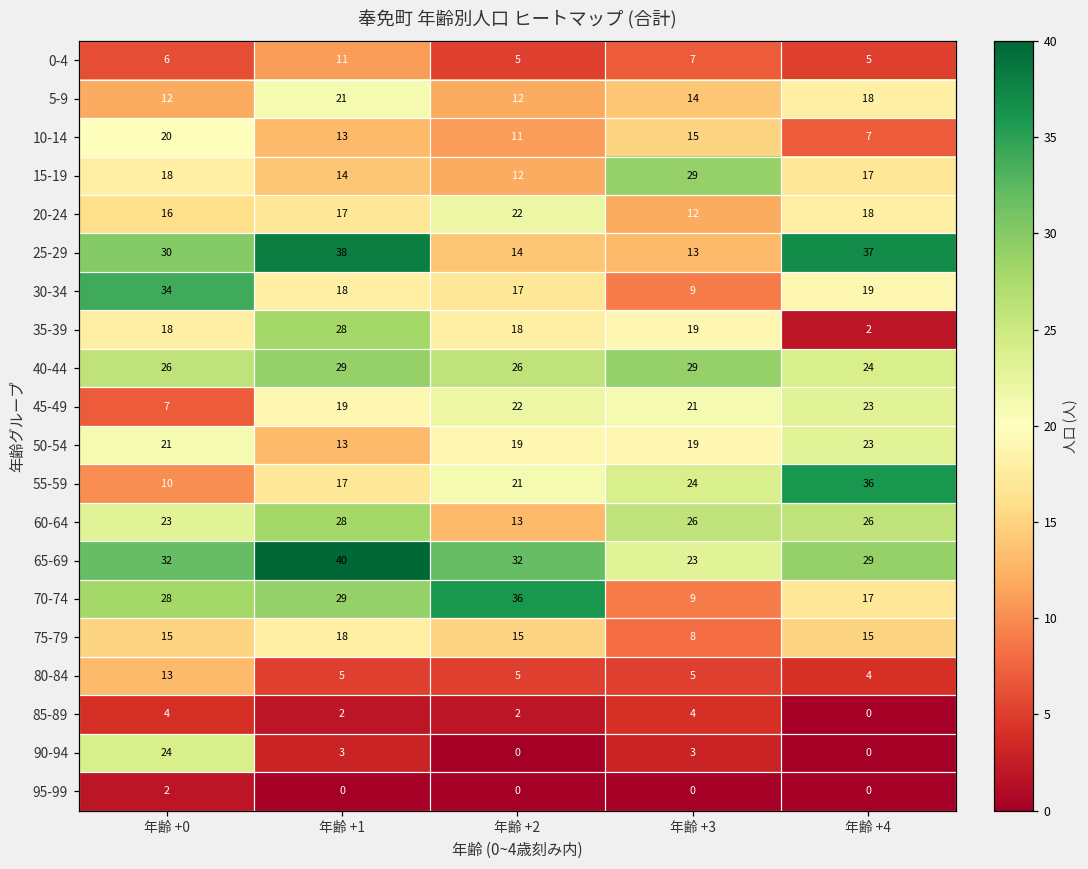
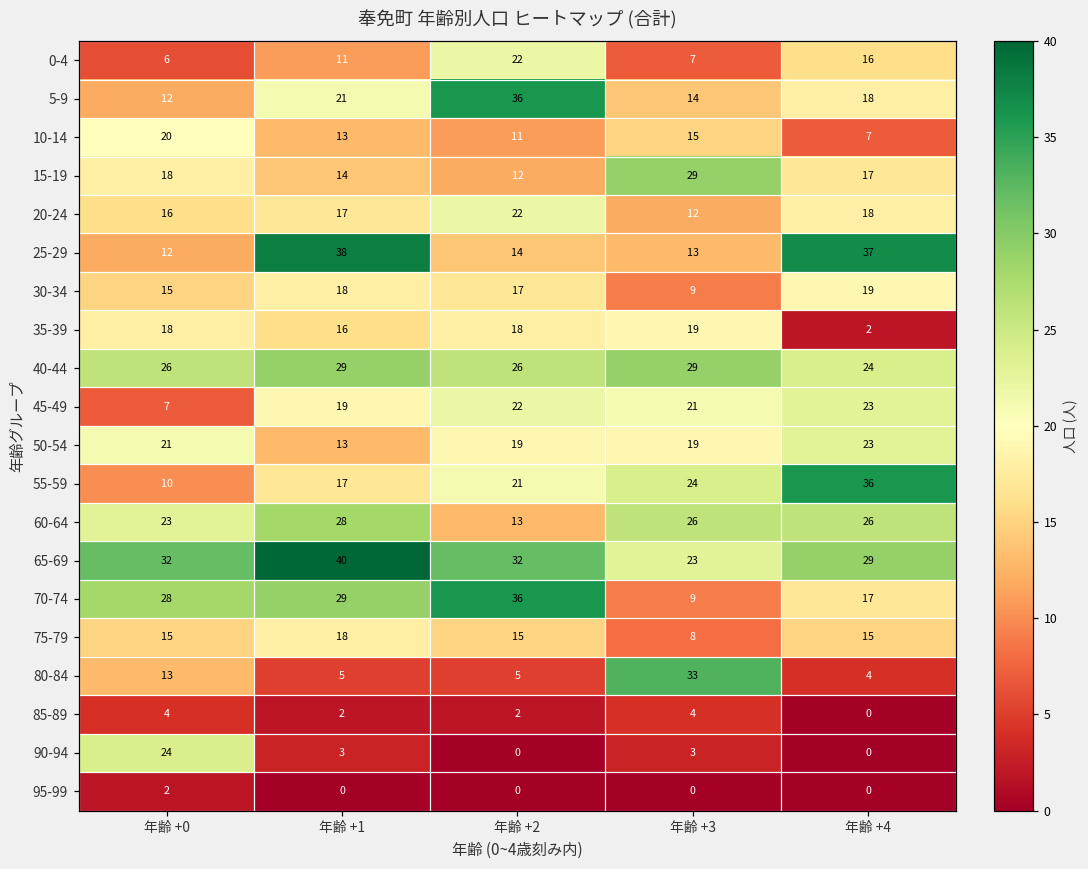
0-4, 年齢 +2: 5 -> 22
0-4, 年齢 +4: 5 -> 16
5-9, 年齢 +2: 12 -> 36
25-29, 年齢 +0: 30 -> 12
30-34, 年齢 +0: 34 -> 15
35-39, 年齢 +1: 28 -> 16
80-84, 年齢 +3: 5 -> 33
